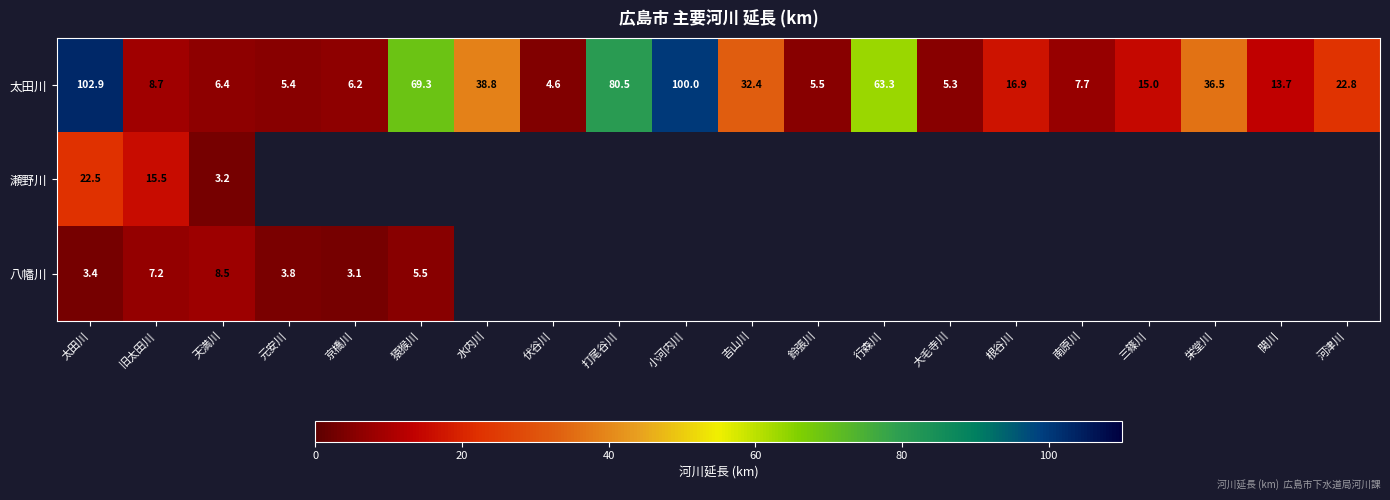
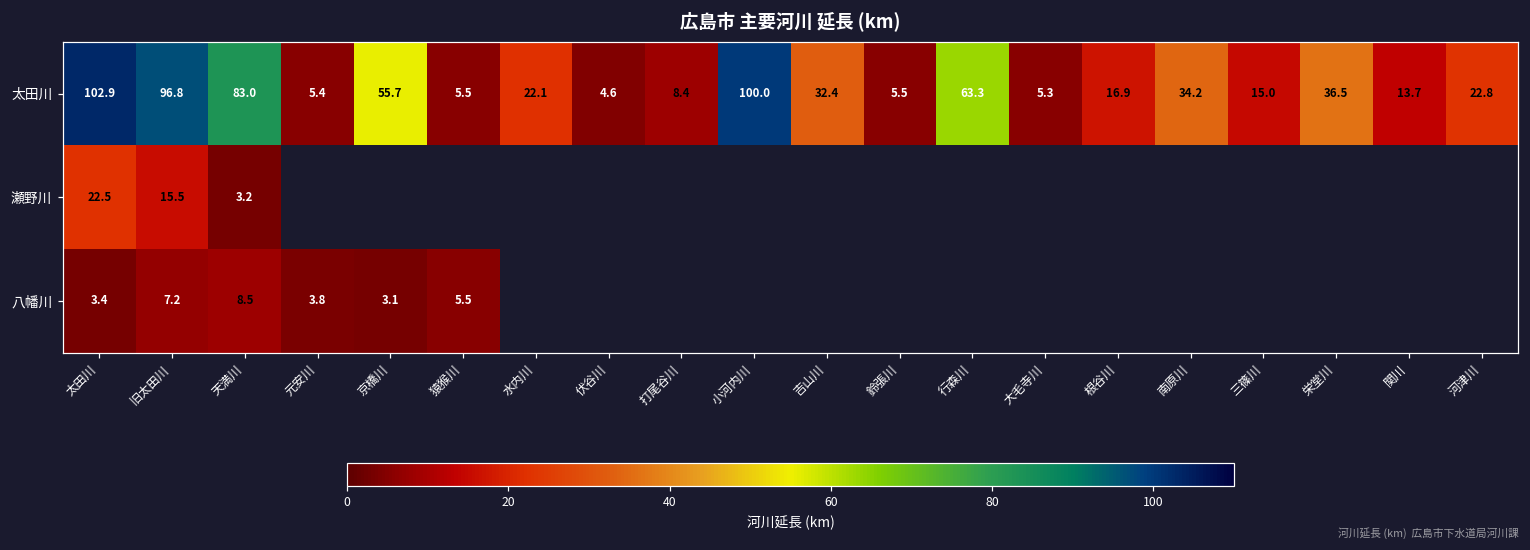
太田川, 旧太田川: 8.7 -> 96.8
太田川, 天満川: 6.4 -> 83.0
太田川, 京橋川: 6.2 -> 55.7
太田川, 猿猴川: 69.3 -> 5.5
太田川, 水内川: 38.8 -> 22.1
太田川, 打尾谷川: 80.5 -> 8.4
太田川, 南原川: 7.7 -> 34.2
